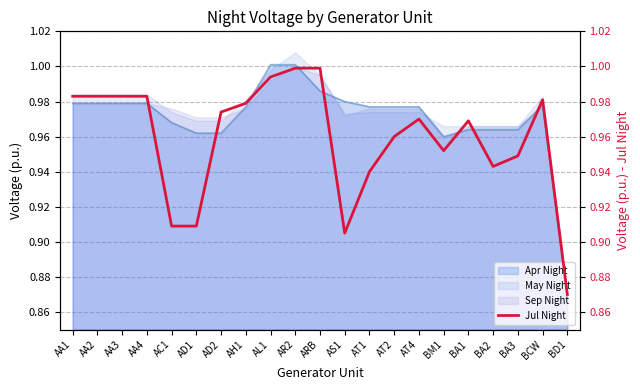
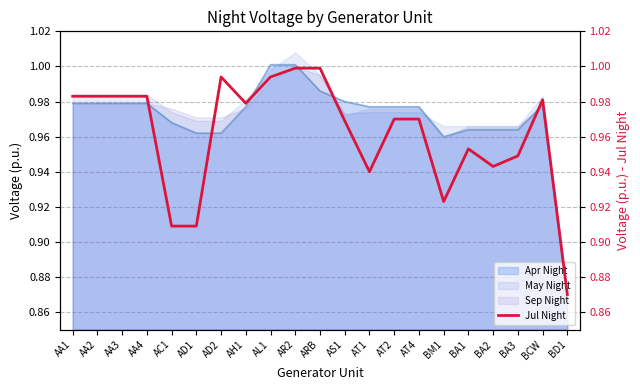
Jul Night, AD2: 0.974 -> 0.994
Jul Night, AS1: 0.905 -> 0.969
Jul Night, AT2: 0.96 -> 0.97
Jul Night, BM1: 0.952 -> 0.923
Jul Night, BA1: 0.969 -> 0.953
